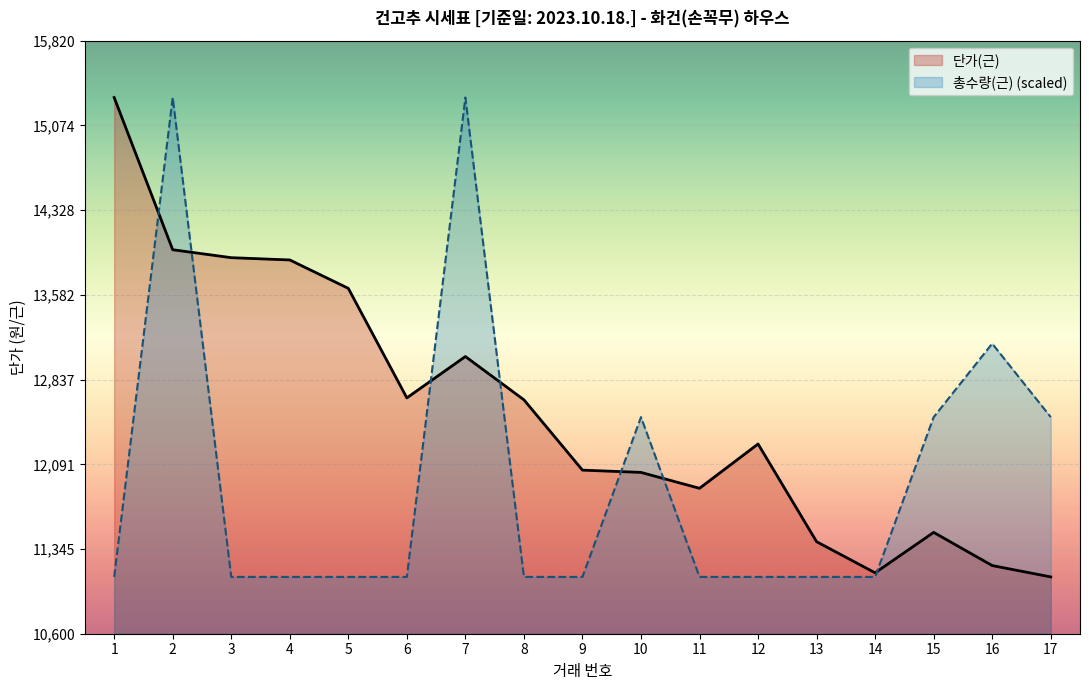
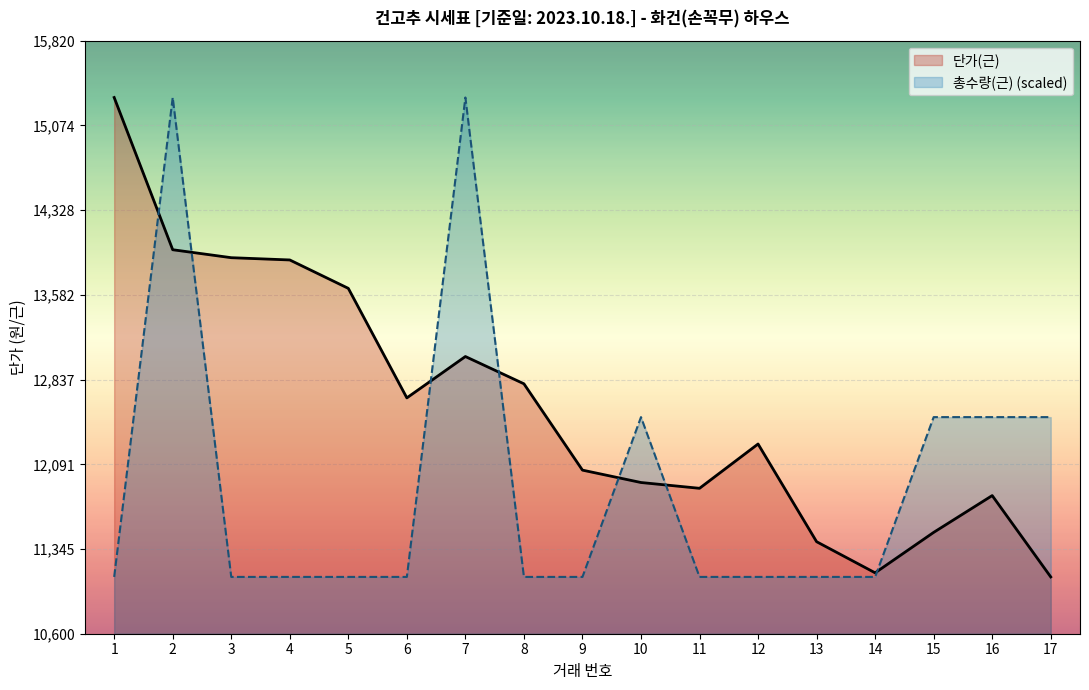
단가(근), 8: 12,660 -> 12,800
단가(근), 10: 12,020 -> 11,930
단가(근), 16: 11,200 -> 11,820
총수량(근) (scaled), 16: 13,150 -> 12,510
